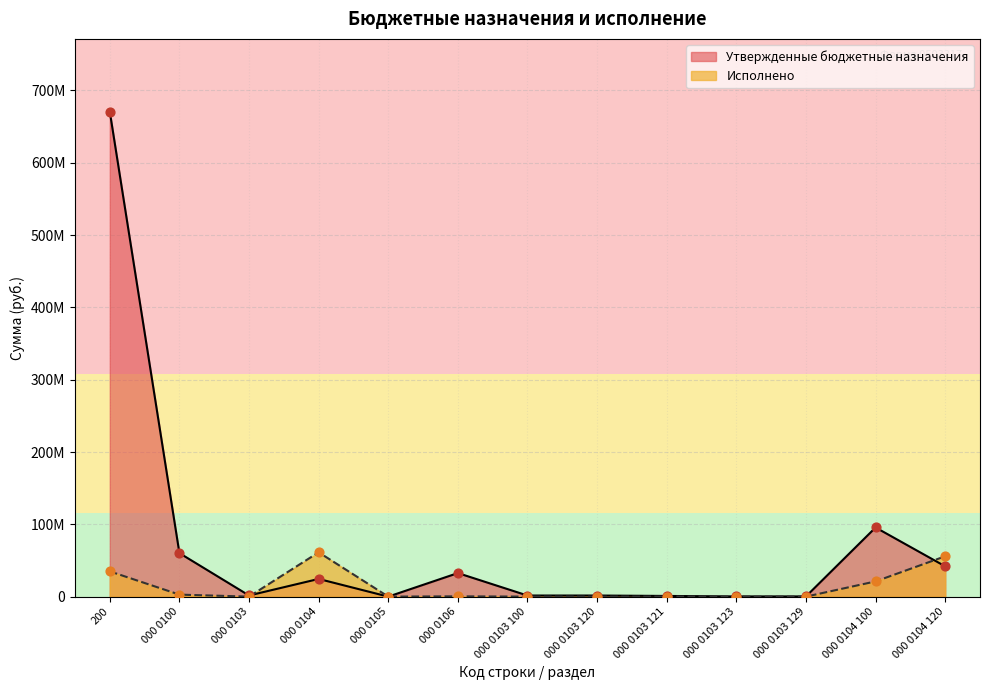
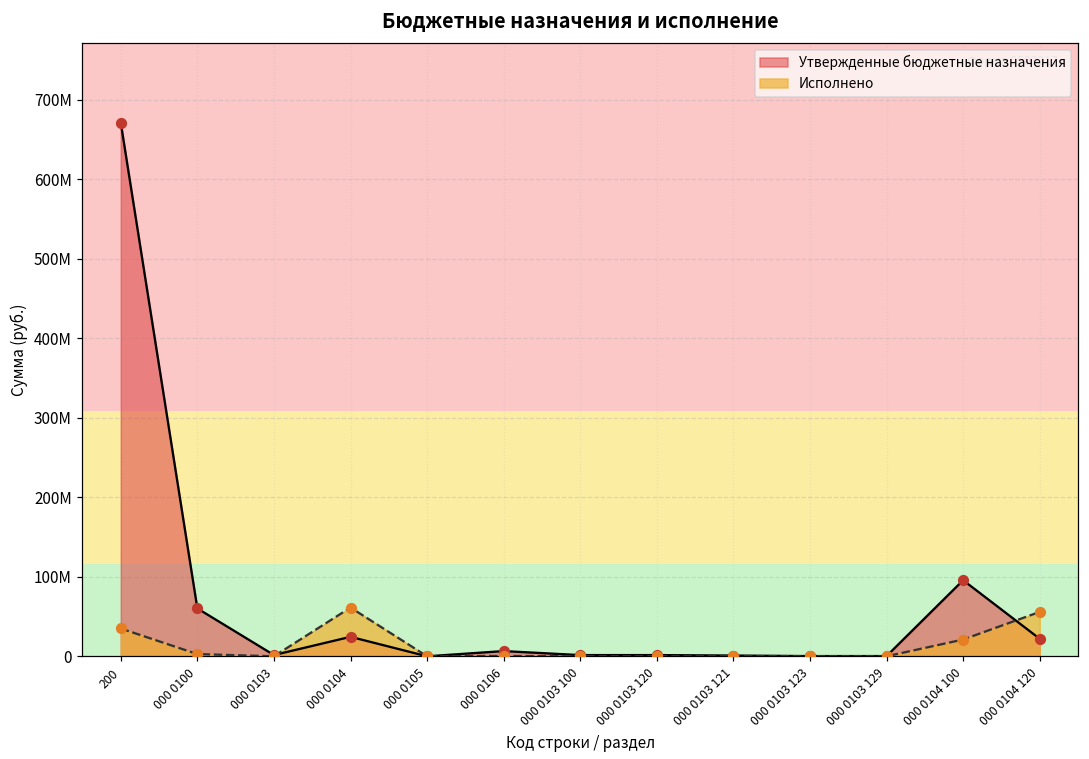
Утвержденные бюджетные назначения, 000 0106: 30000000 -> 10000000
Утвержденные бюджетные назначения, 000 0104 120: 40000000 -> 20000000
